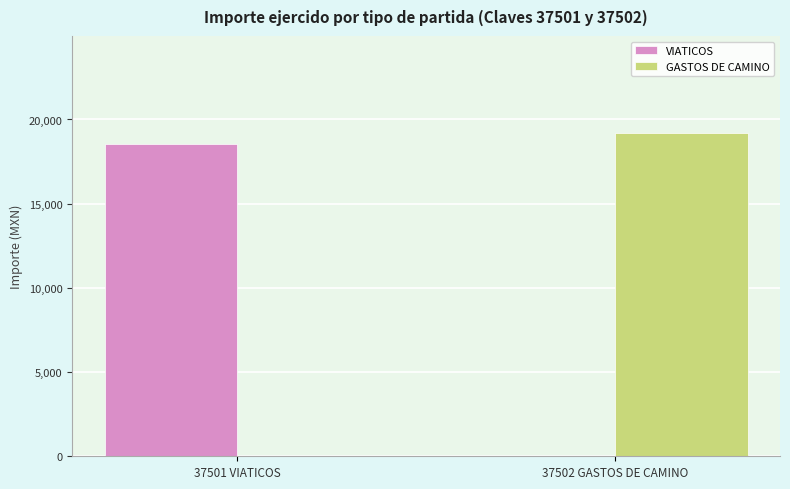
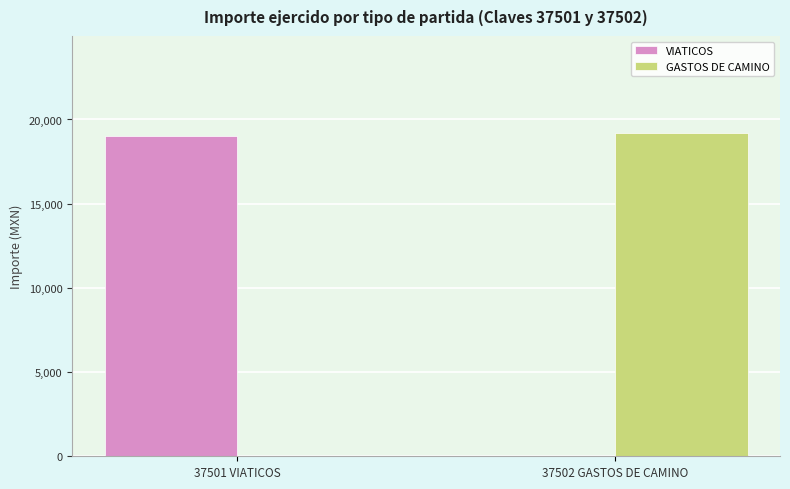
VIATICOS, 37501 VIATICOS: 18,500 -> 19,000
